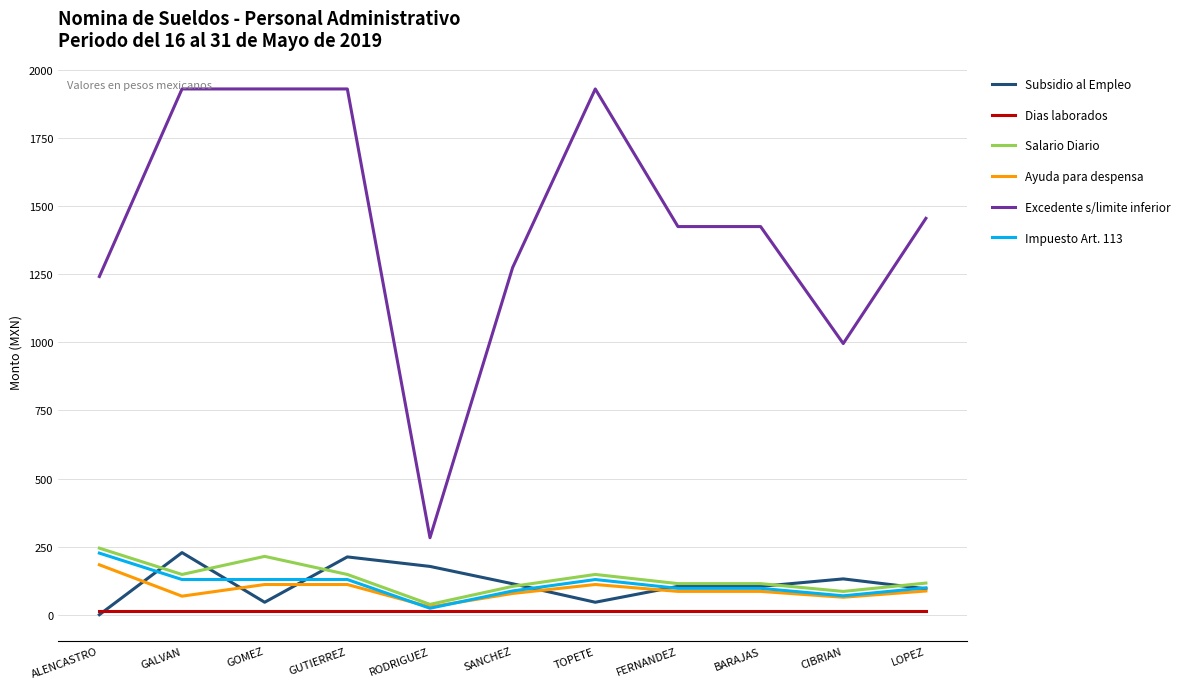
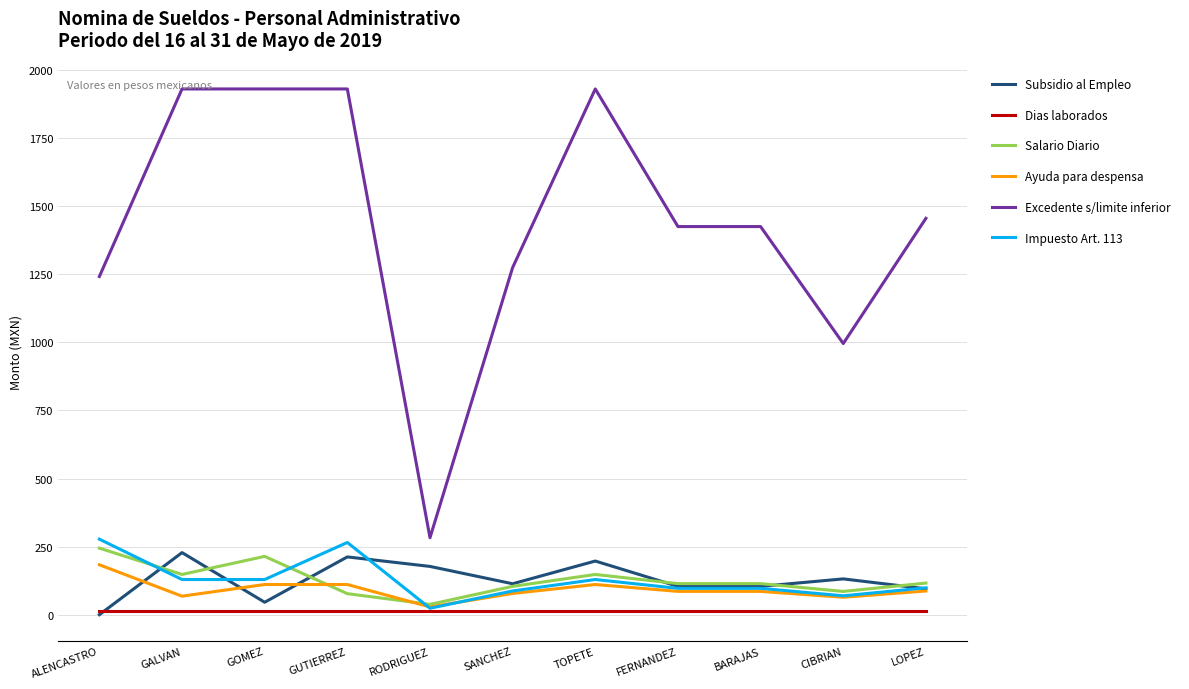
Impuesto Art. 113, ALENCASTRO: 230 -> 280
Salario Diario, GUTIERREZ: 150 -> 80
Impuesto Art. 113, GUTIERREZ: 130 -> 270
Subsidio al Empleo, TOPETE: 50 -> 200
